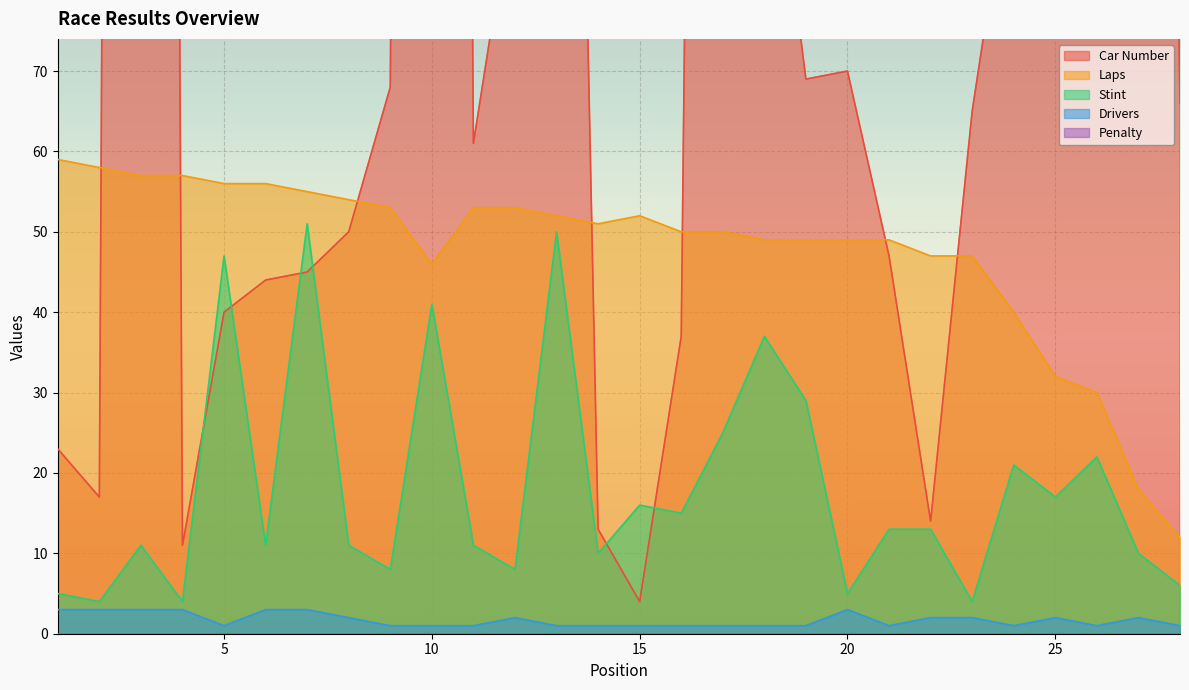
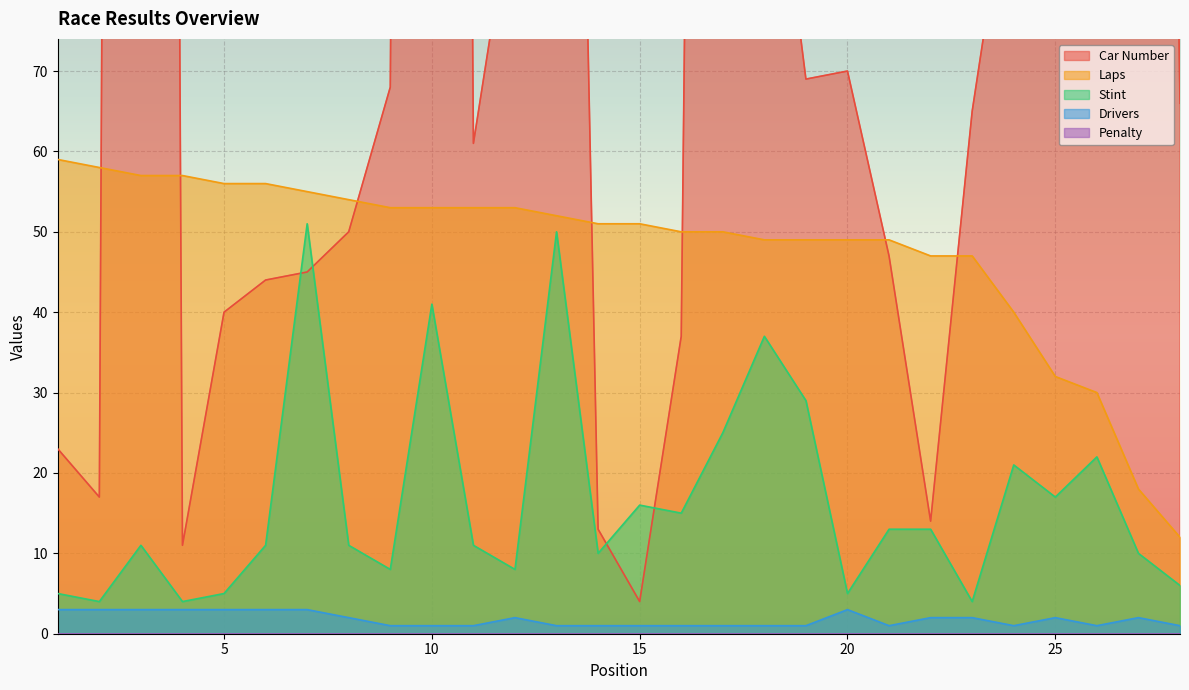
Stint, 5: 47 -> 5
Drivers, 5: 1 -> 3
Laps, 10: 46 -> 53
Laps, 15: 52 -> 51
